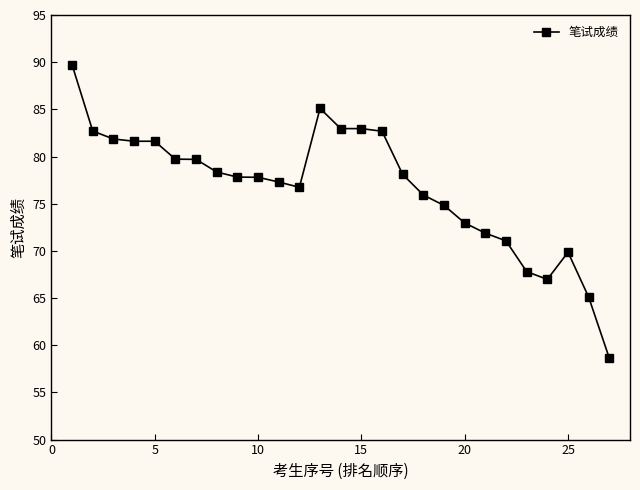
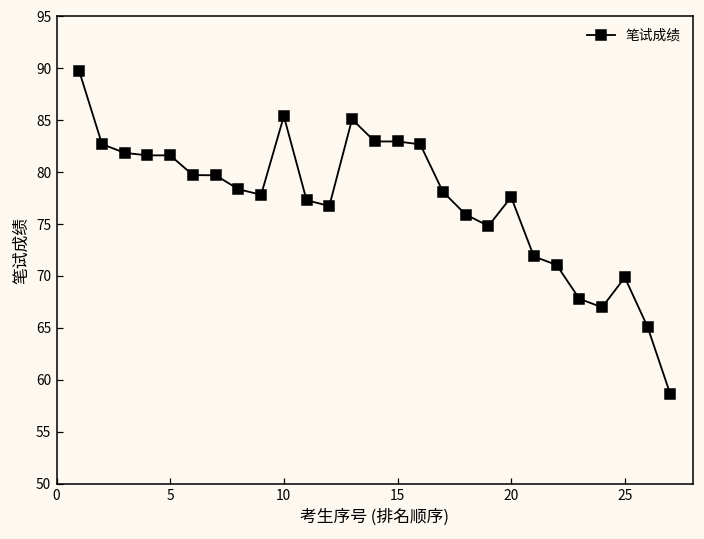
10: 78 -> 85
20: 73 -> 78
